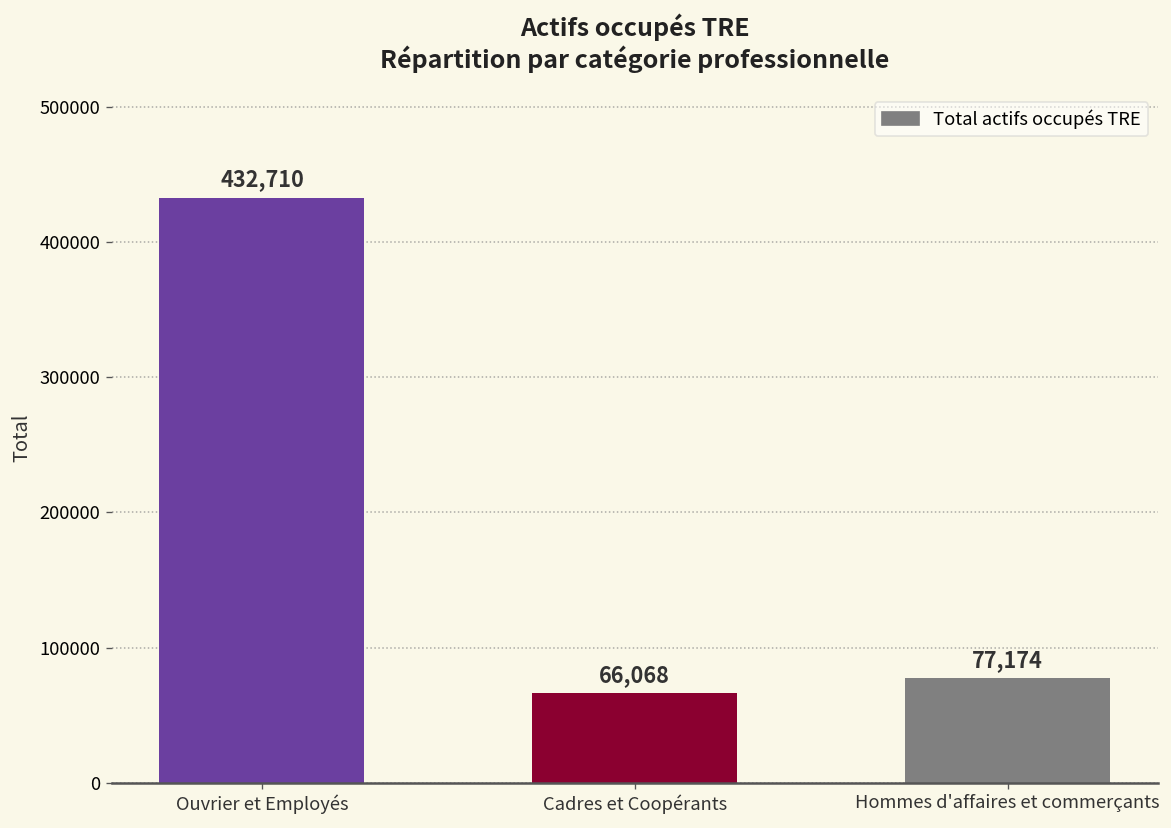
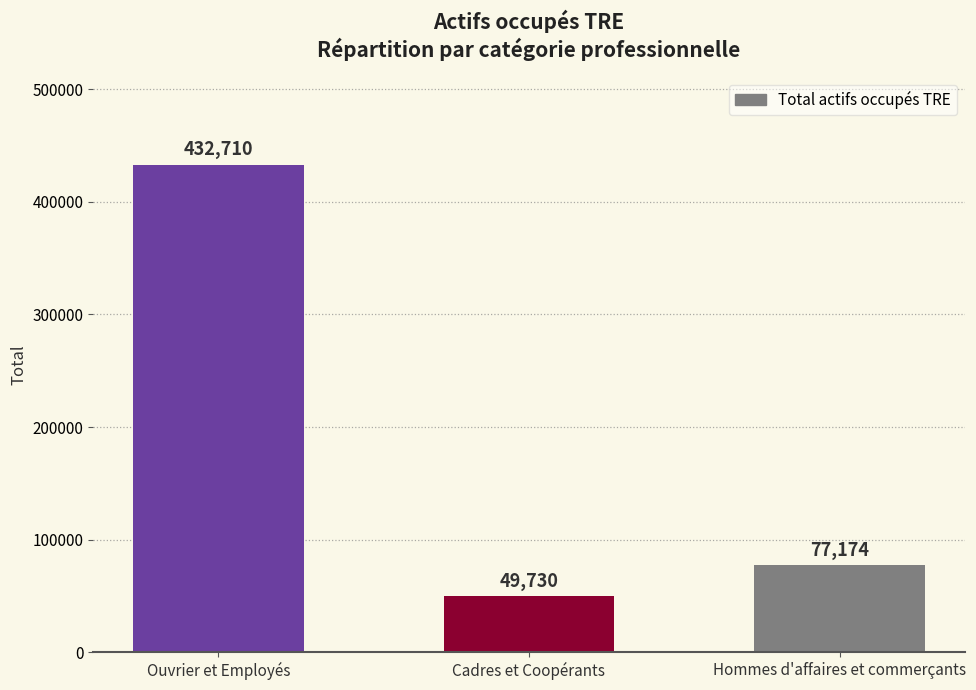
Cadres et Coopérants: 66,068 -> 49,730
